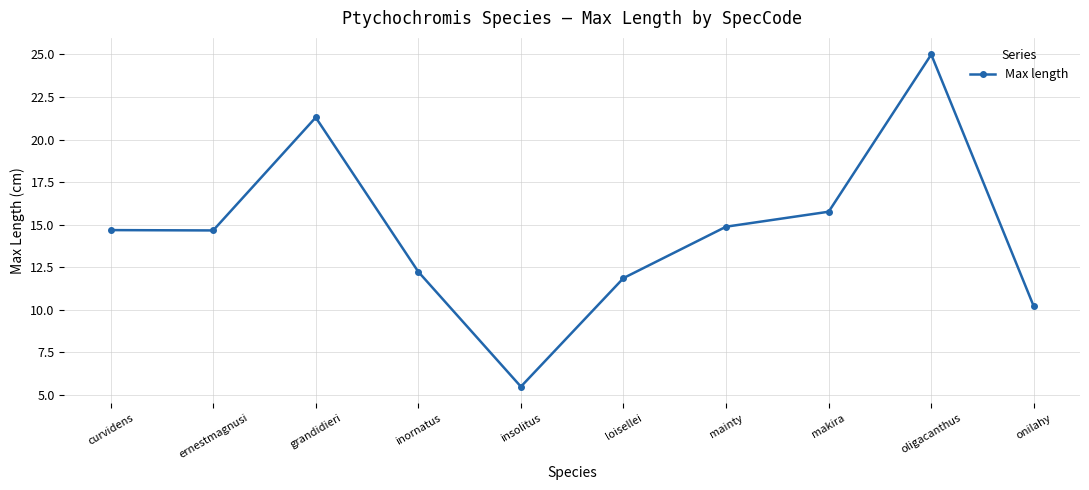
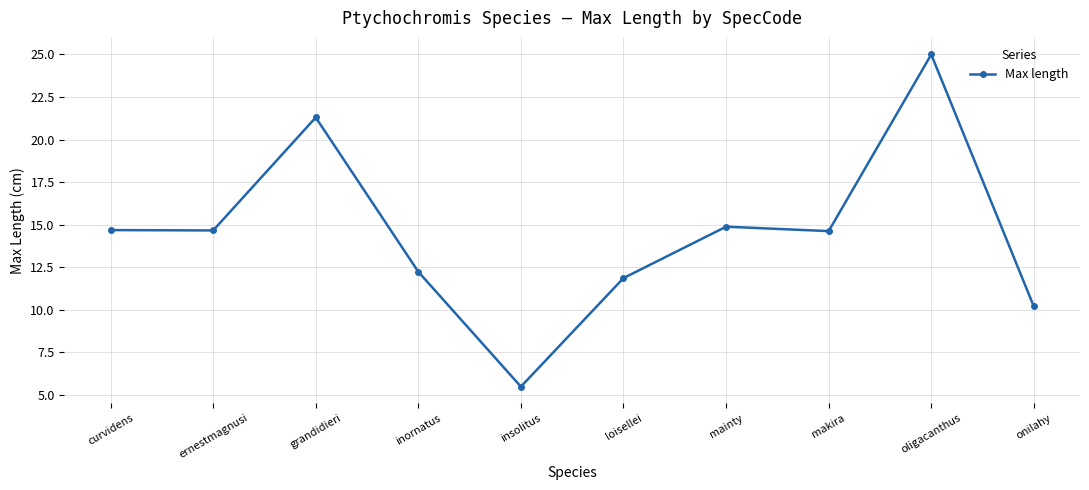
makira: 15.8 -> 14.6
